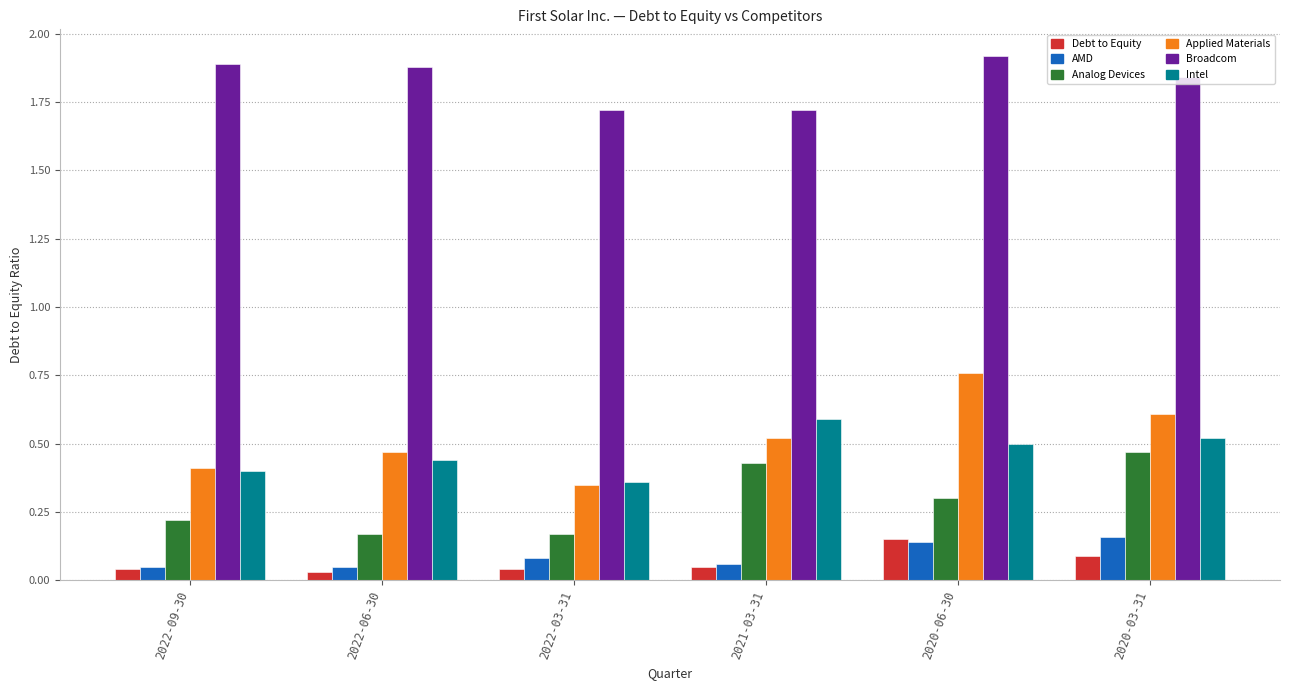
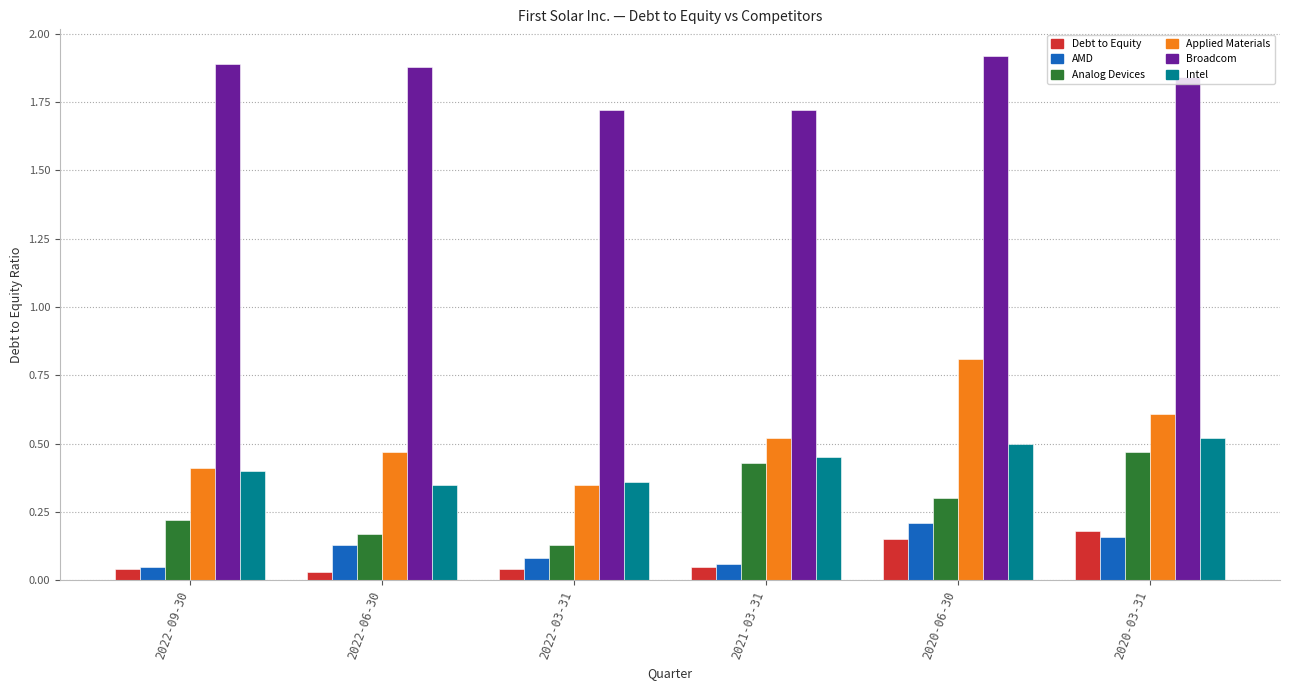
AMD, 2022-06-30: 0.05 -> 0.13
Intel, 2022-06-30: 0.44 -> 0.35
Analog Devices, 2022-03-31: 0.17 -> 0.13
Intel, 2021-03-31: 0.59 -> 0.45
AMD, 2020-06-30: 0.14 -> 0.21
Applied Materials, 2020-06-30: 0.76 -> 0.81
Debt to Equity, 2020-03-31: 0.09 -> 0.18
